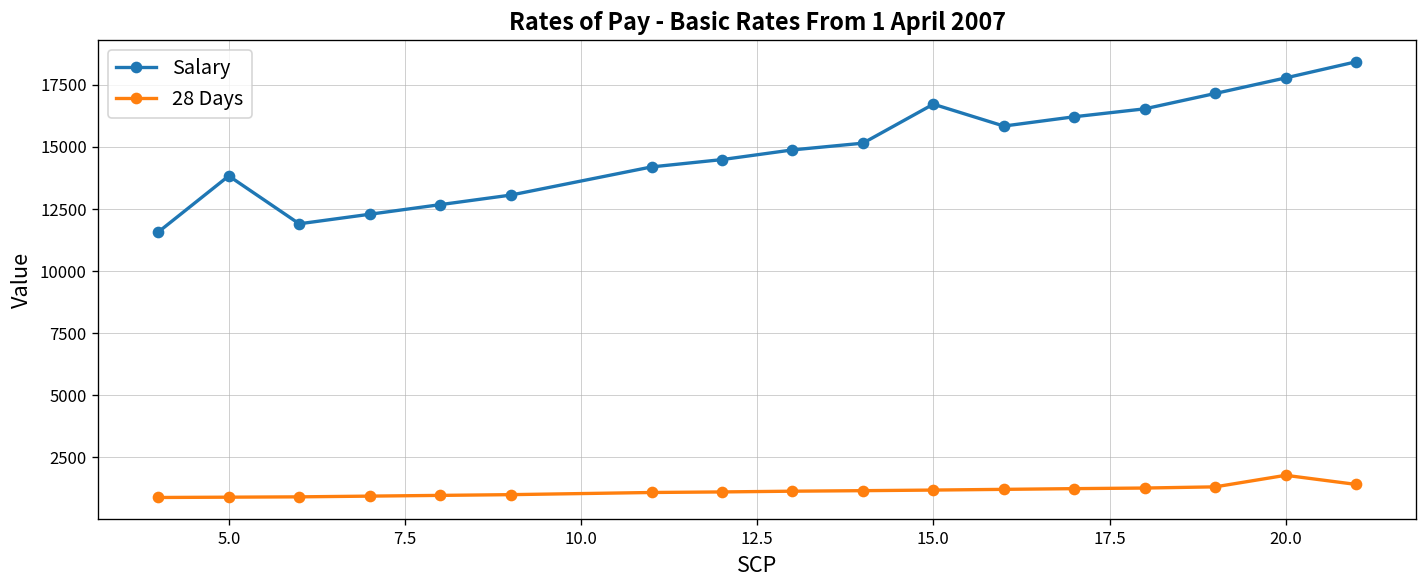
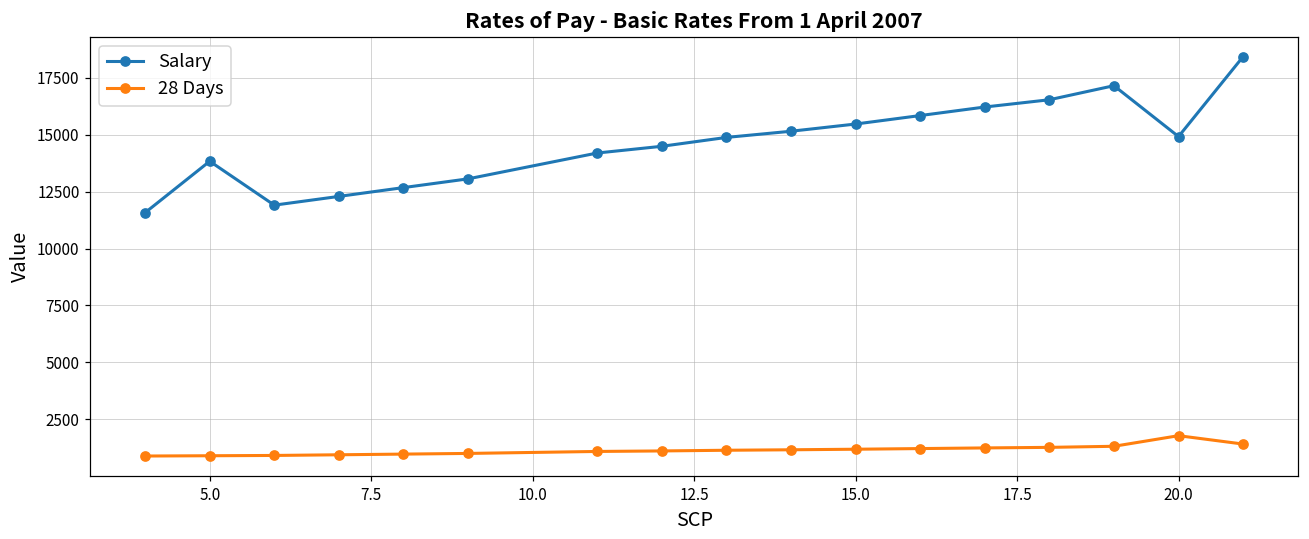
Salary, 15.0: 16700 -> 15500
Salary, 20.0: 17800 -> 14900
